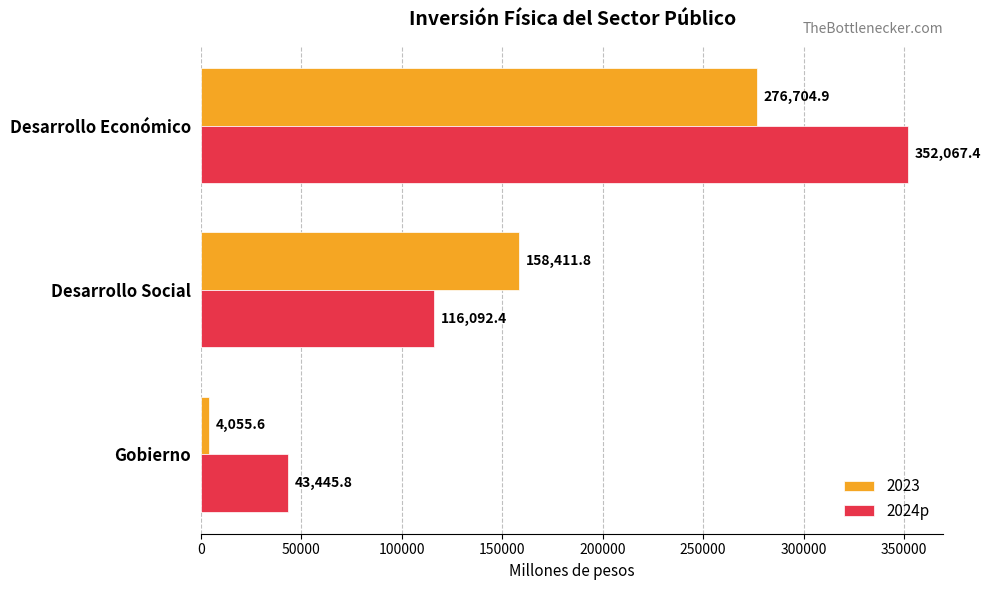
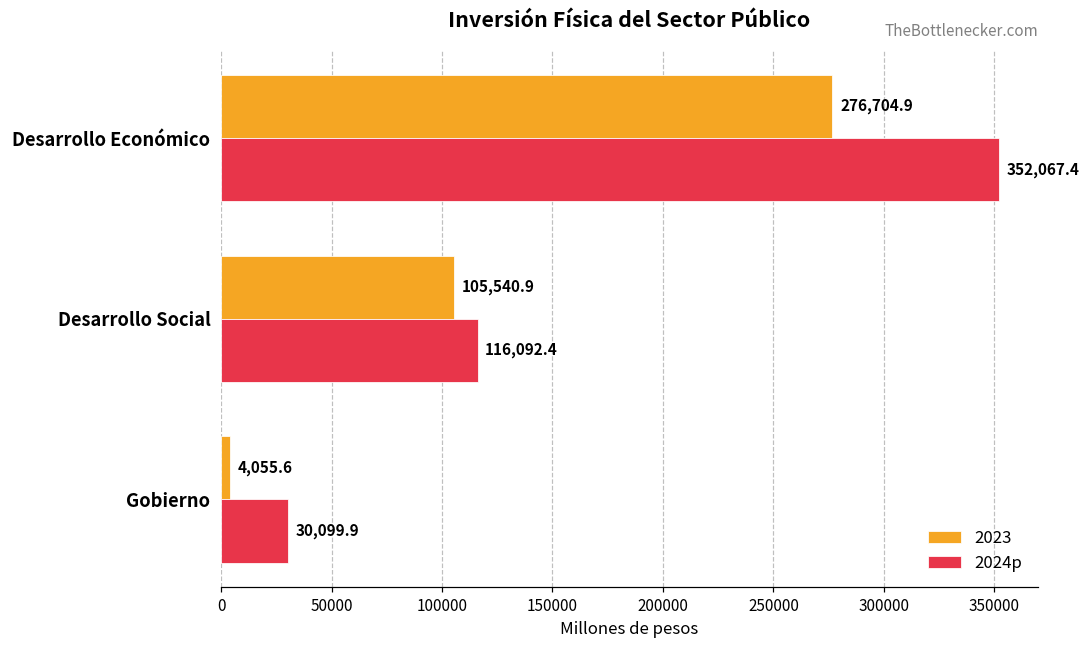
2023, Desarrollo Social: 158,411.8 -> 105,540.9
2024p, Gobierno: 43,445.8 -> 30,099.9
